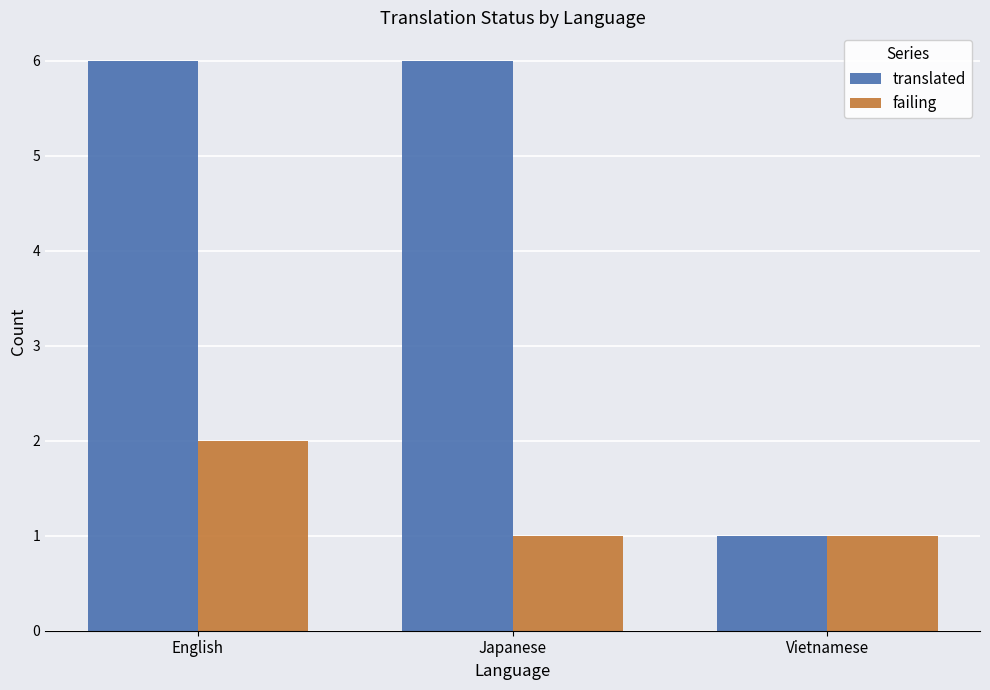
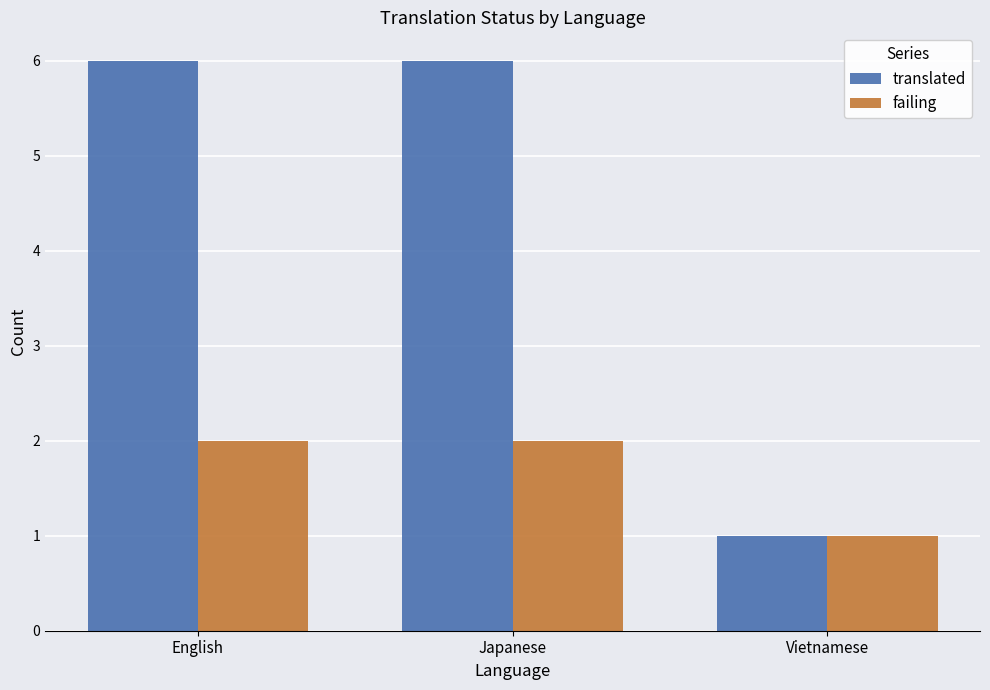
failing, Japanese: 1 -> 2
